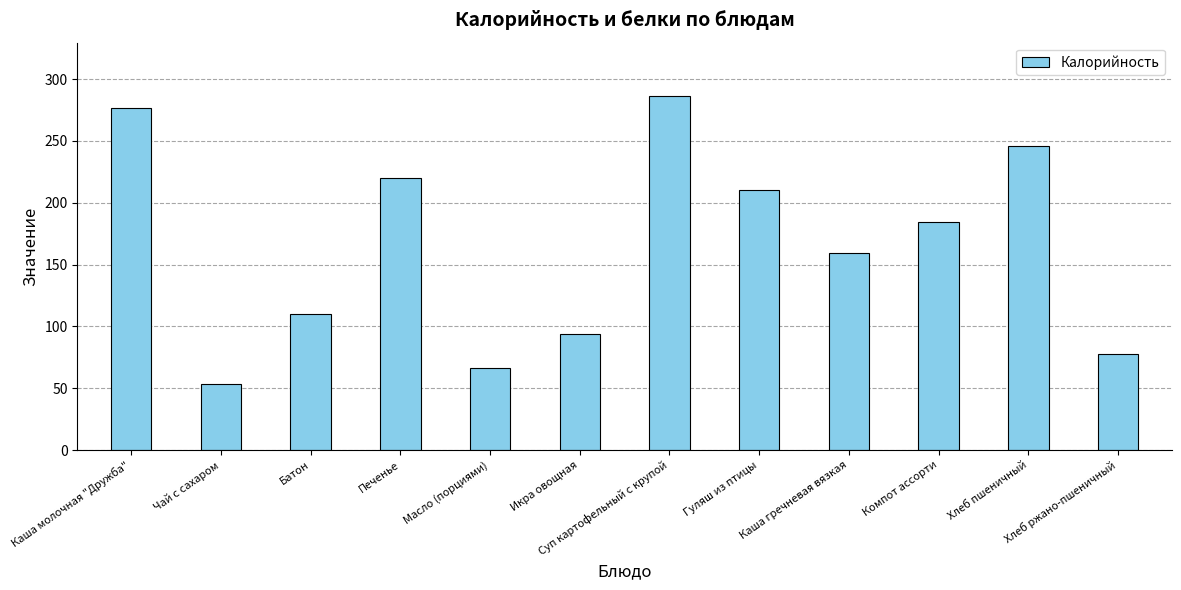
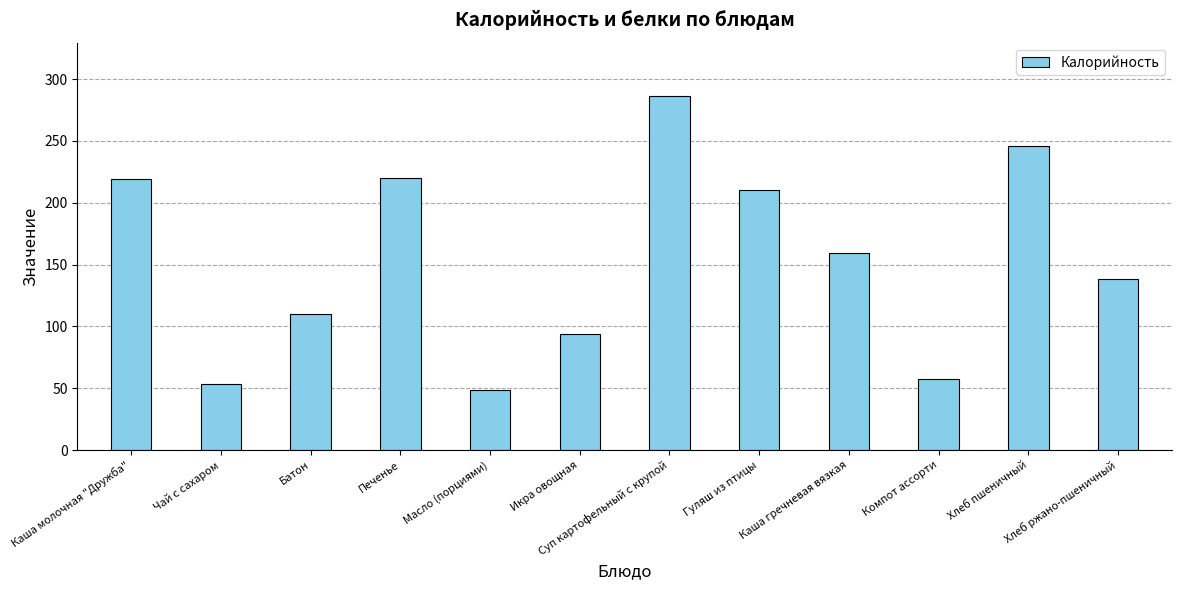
Каша молочная "Дружба": 276 -> 219
Масло (порциями): 66 -> 49
Компот ассорти: 185 -> 57
Хлеб ржано-пшеничный: 78 -> 139
